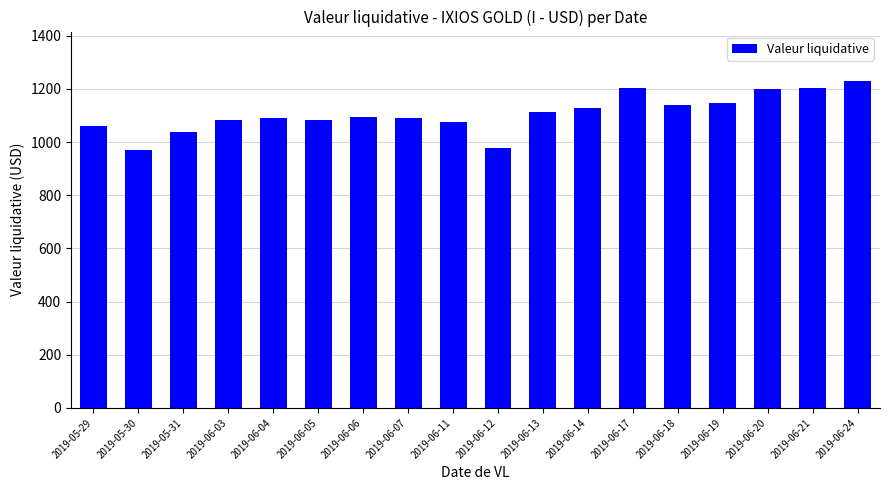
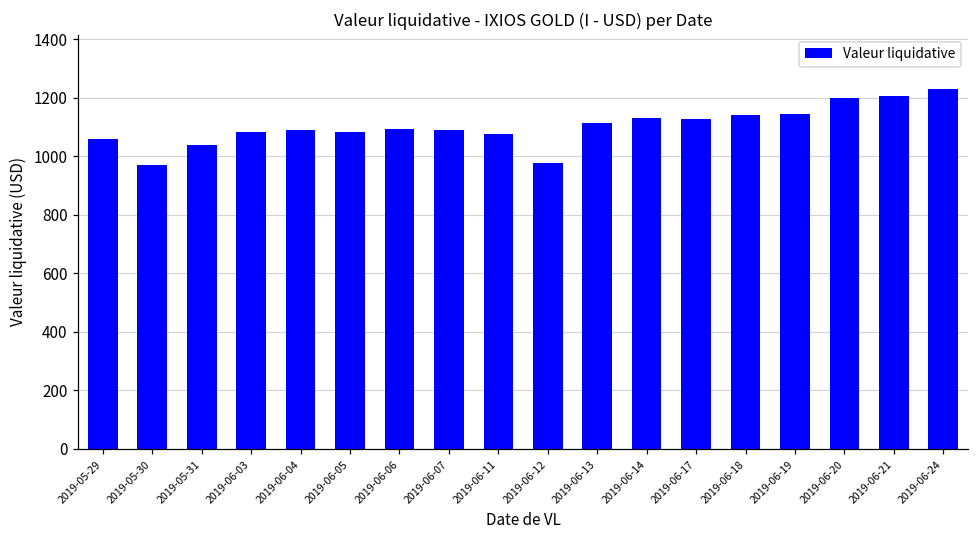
2019-06-17: 1200 -> 1130
